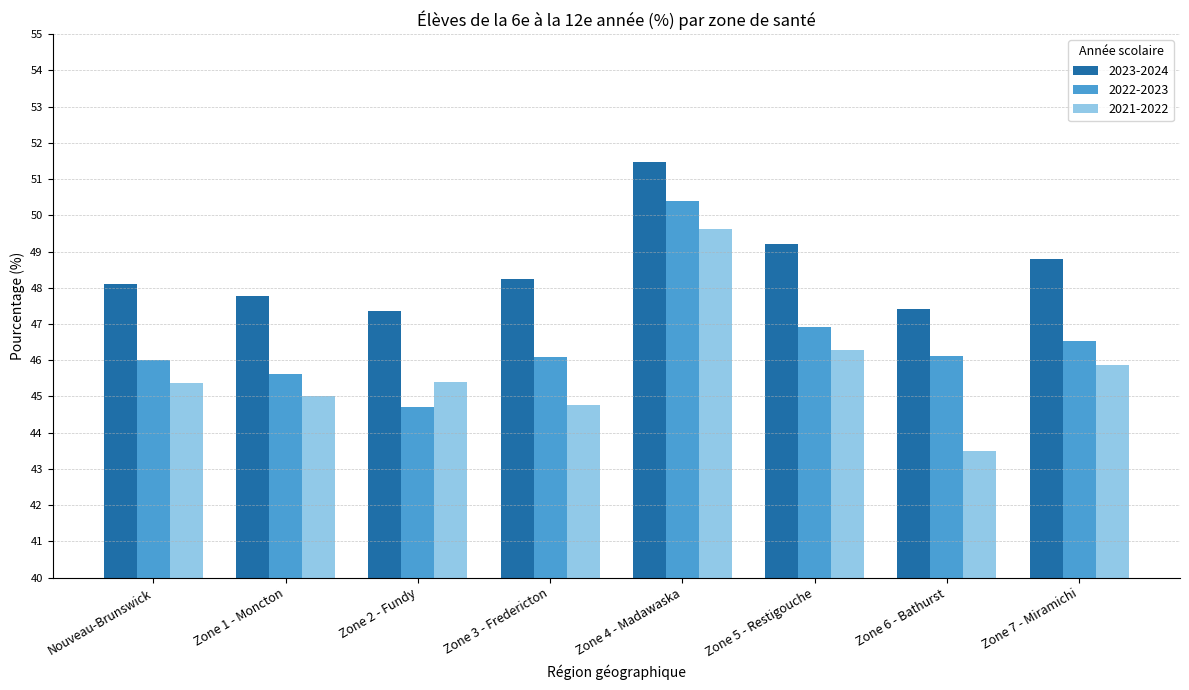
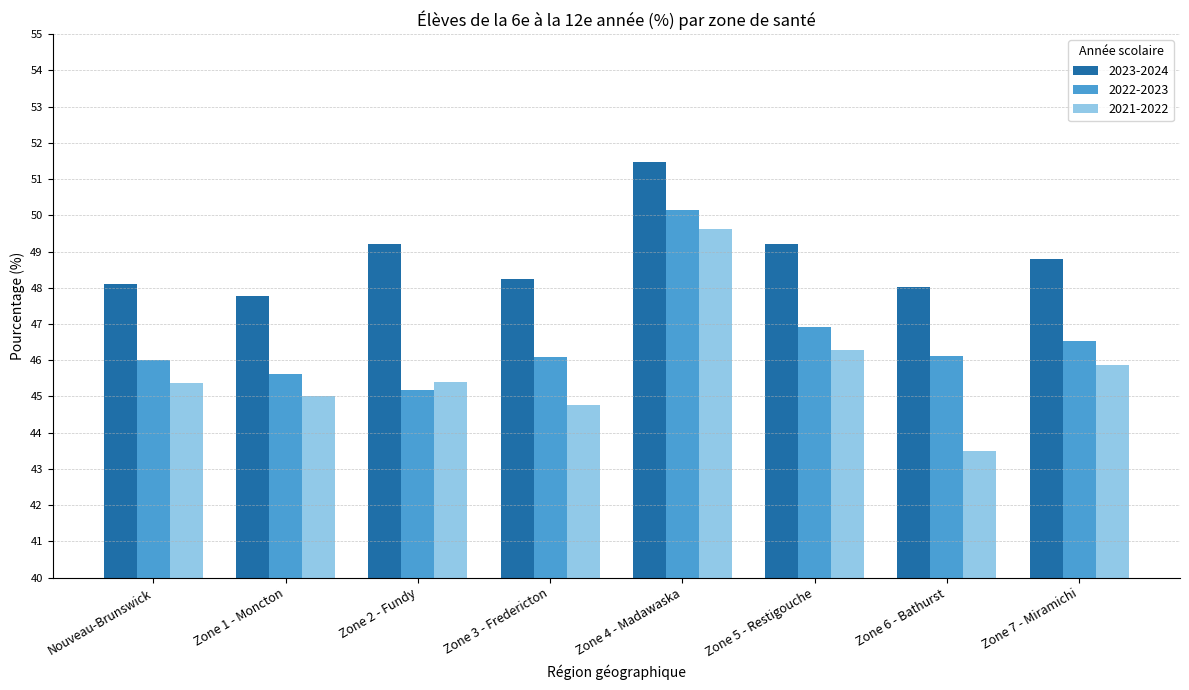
2023-2024, Zone 2 - Fundy: 47.4 -> 49.2
2022-2023, Zone 2 - Fundy: 44.7 -> 45.2
2022-2023, Zone 4 - Madawaska: 50.4 -> 50.1
2023-2024, Zone 6 - Bathurst: 47.4 -> 48.0
